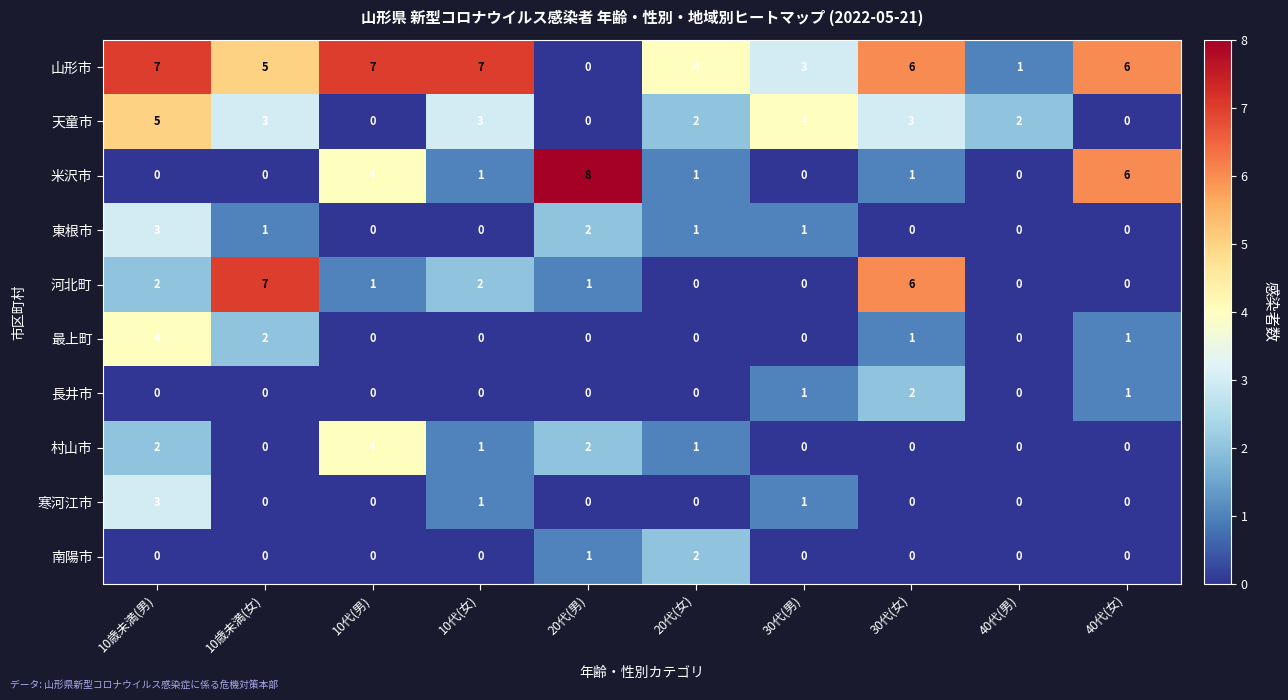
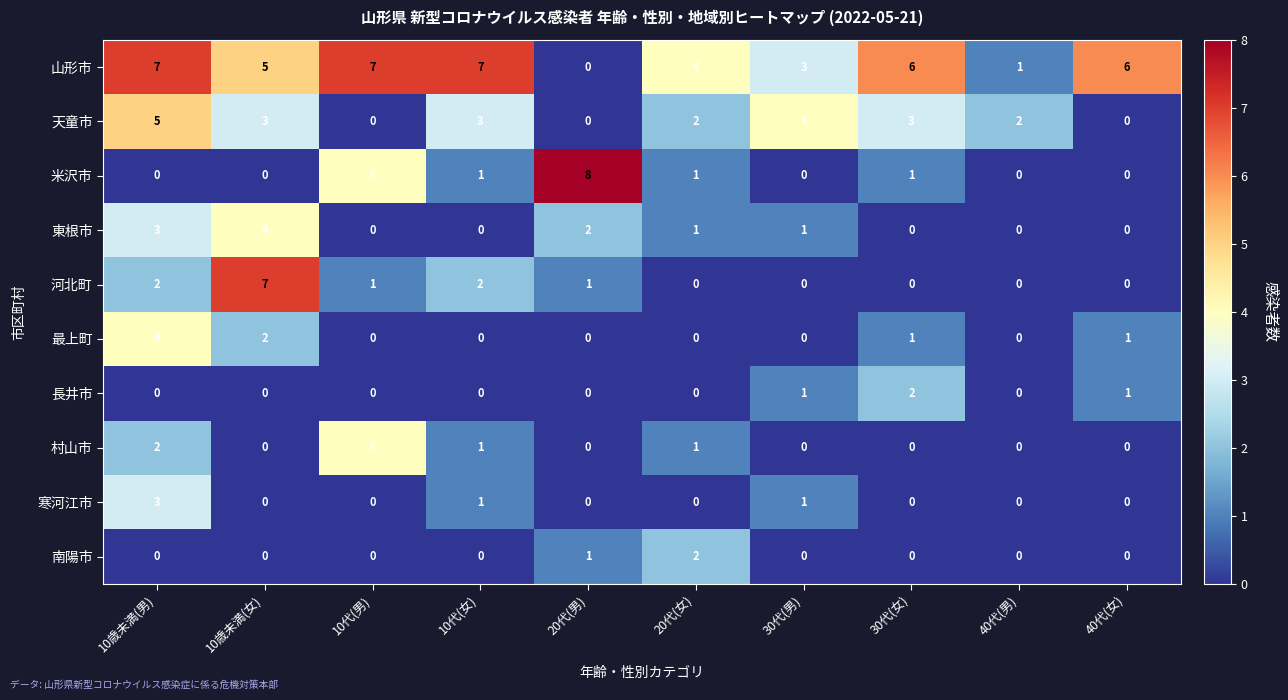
米沢市, 40代(女): 6 -> 0
東根市, 10歳未満(女): 1 -> 4
河北町, 30代(女): 6 -> 0
村山市, 20代(男): 2 -> 0
